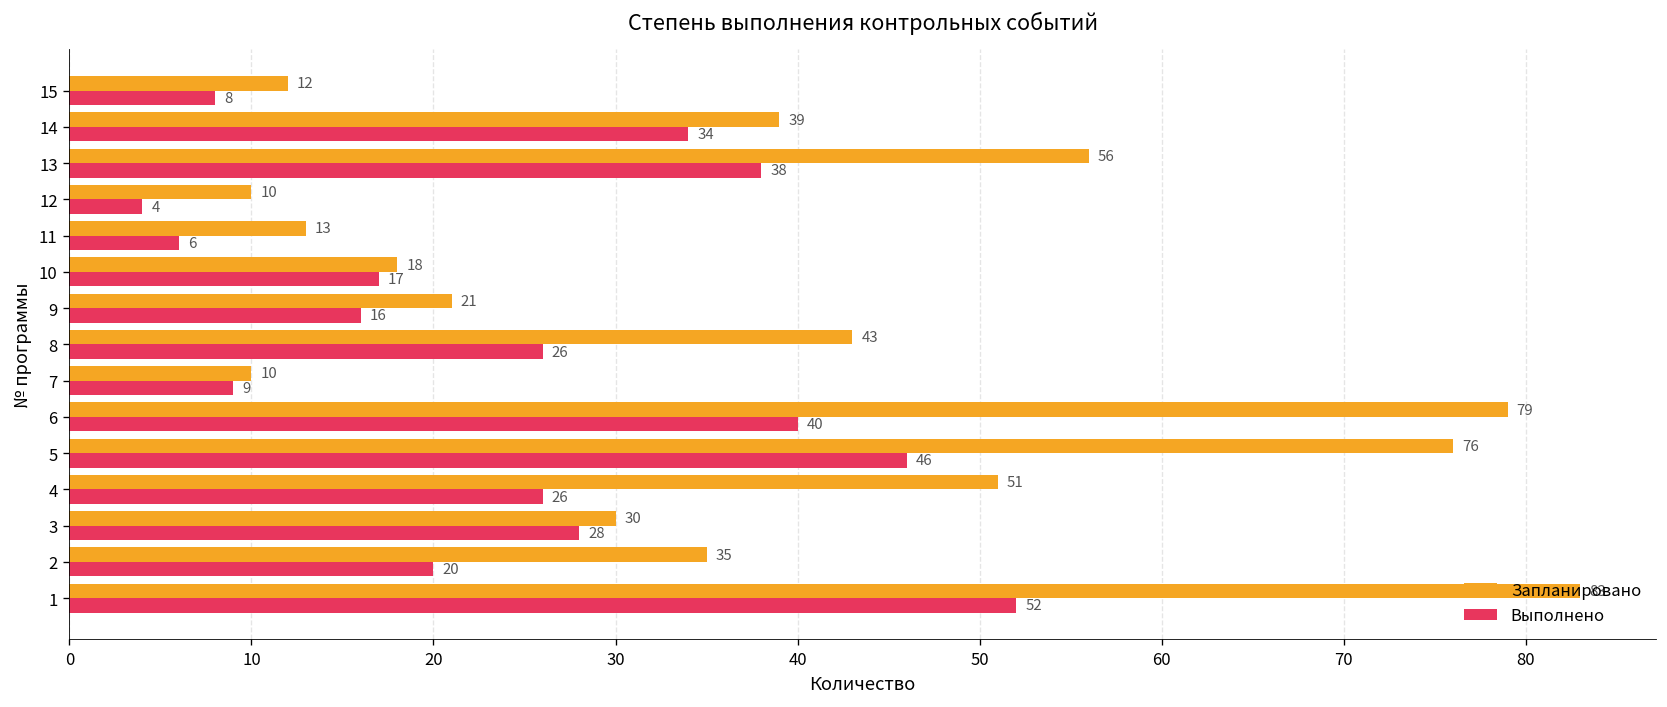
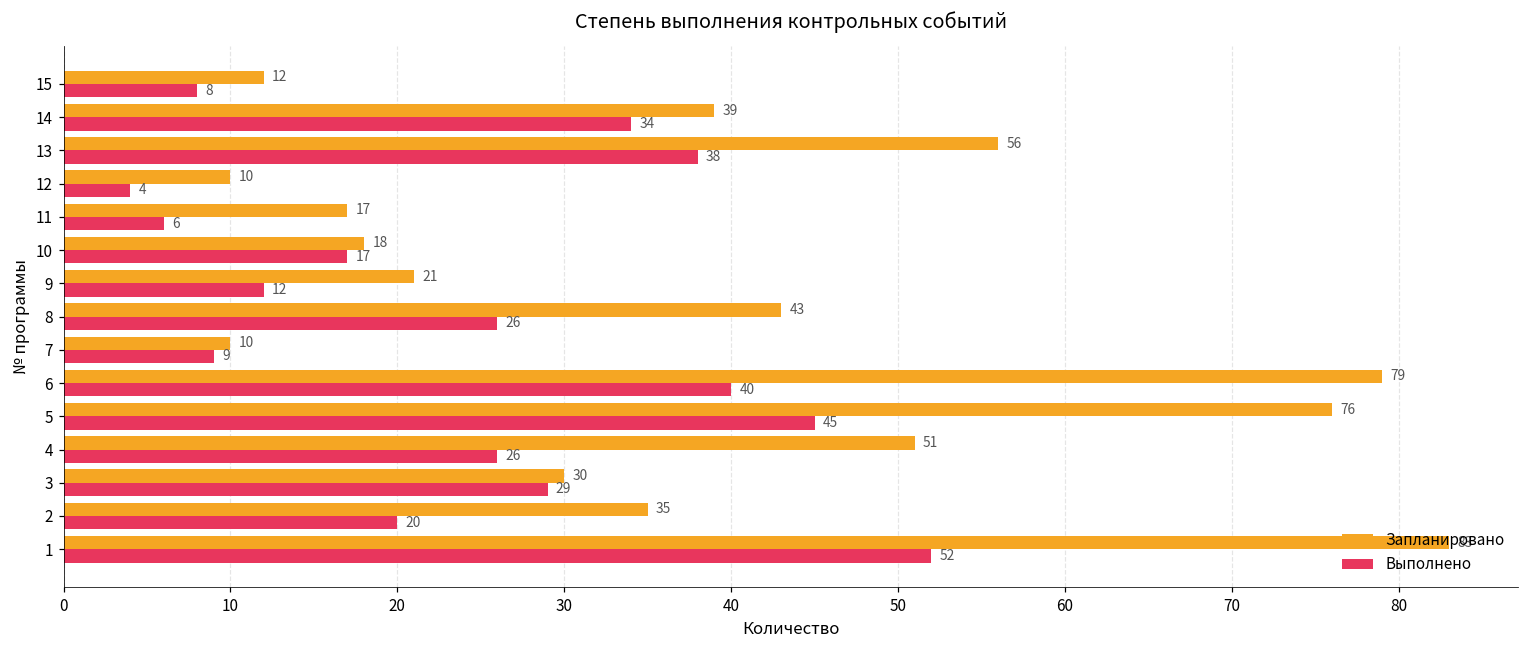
Запланировано, 11: 13 -> 17
Выполнено, 9: 16 -> 12
Выполнено, 5: 46 -> 45
Выполнено, 3: 28 -> 29
